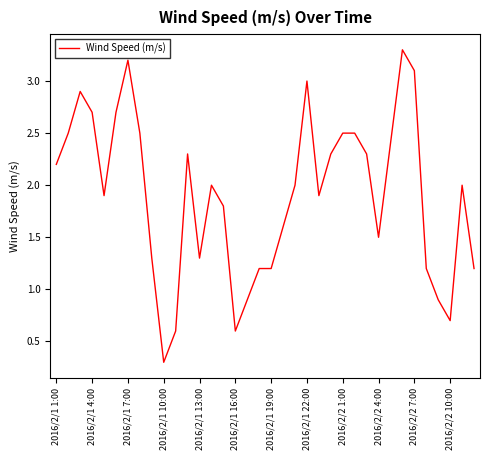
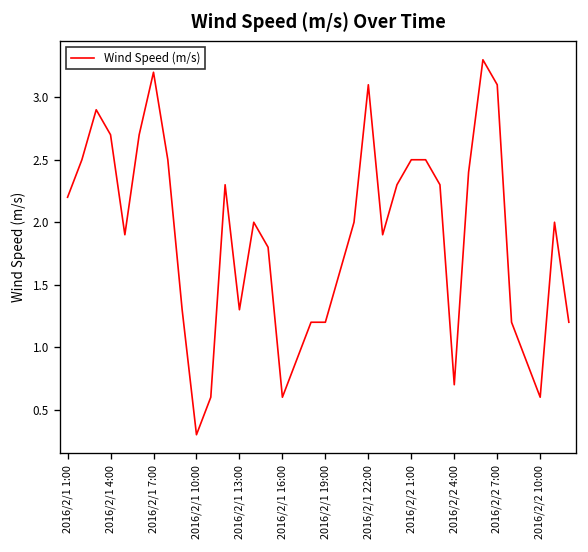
2016/2/1 22:00: 3.0 -> 3.1
2016/2/2 4:00: 1.5 -> 0.7
2016/2/2 10:00: 0.7 -> 0.6
